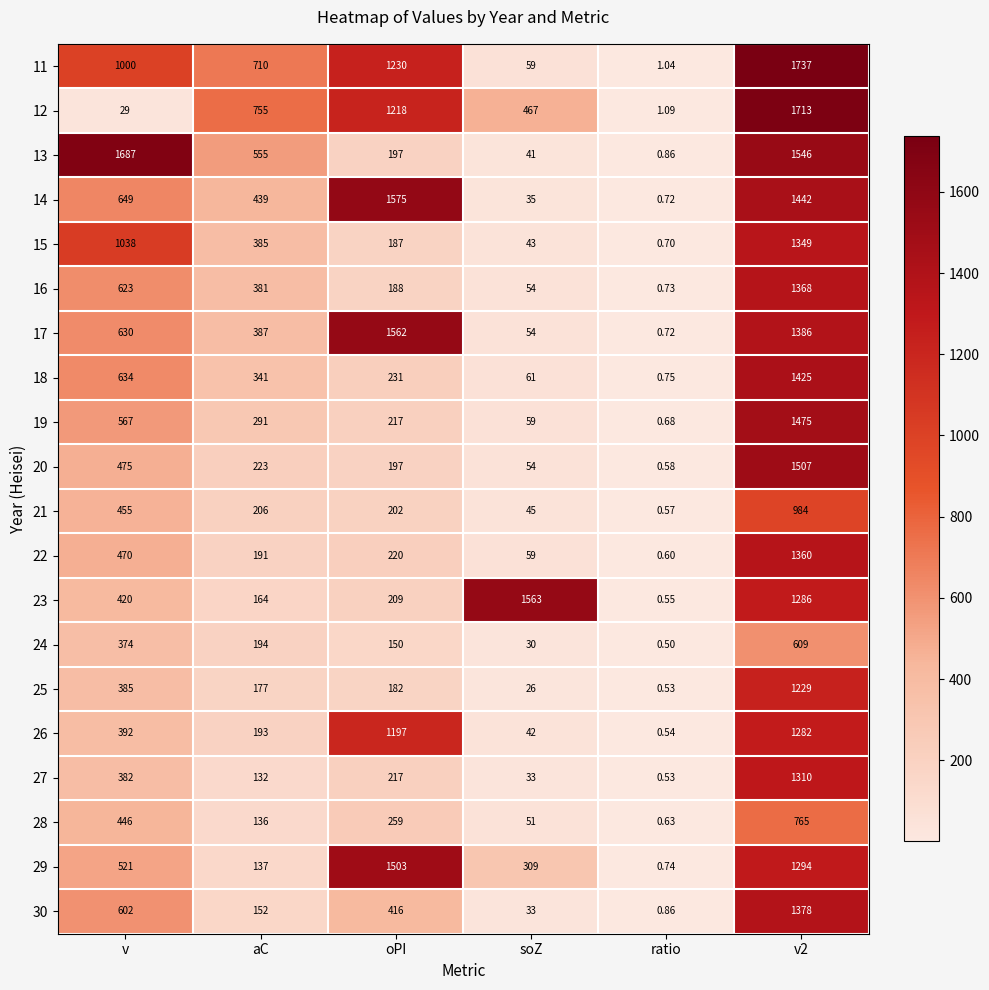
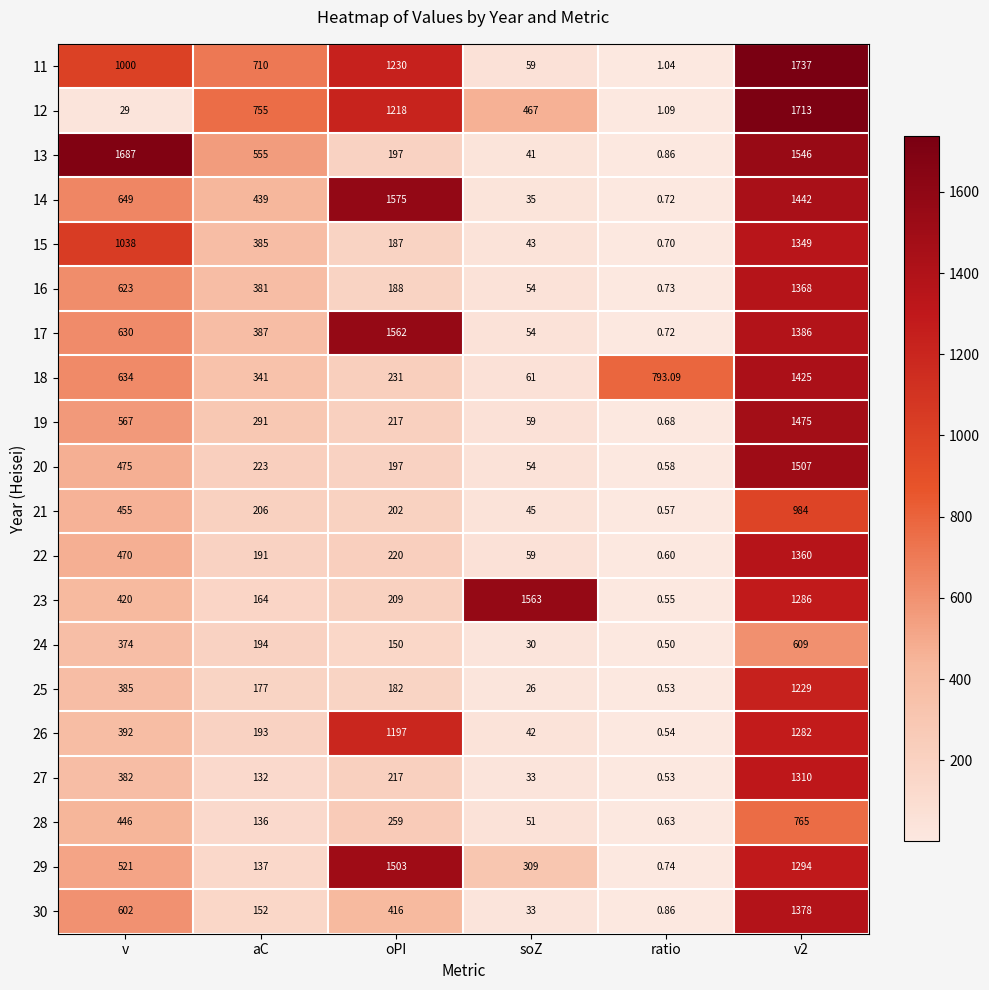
18, ratio: 0.75 -> 793.09
